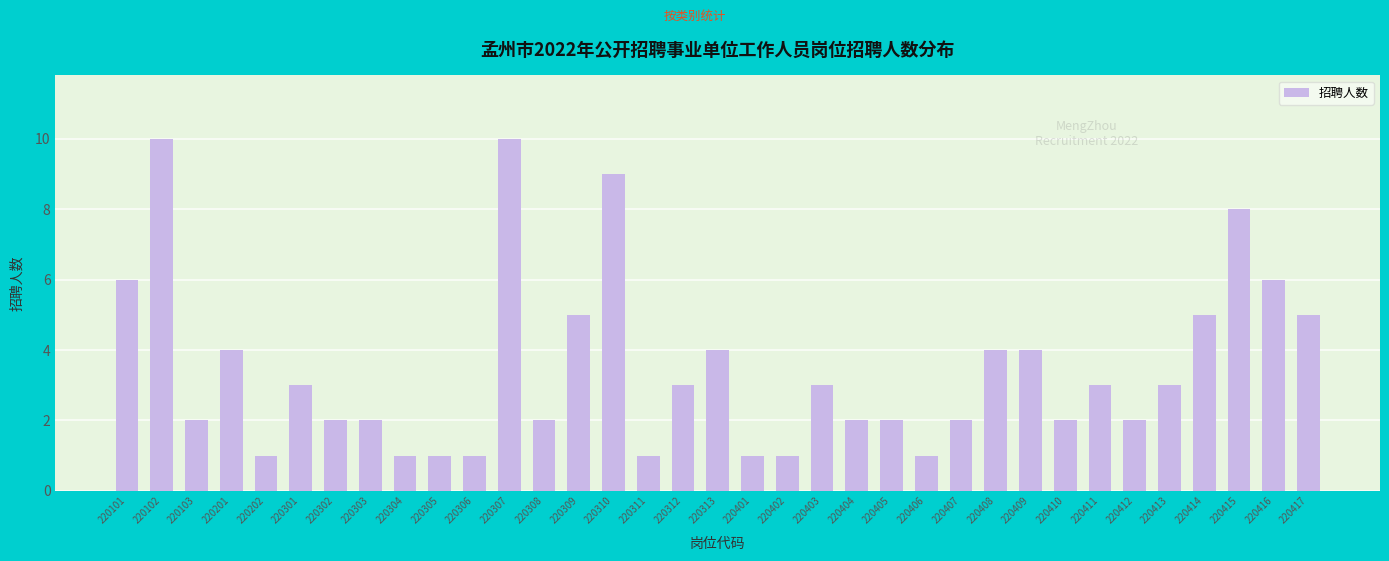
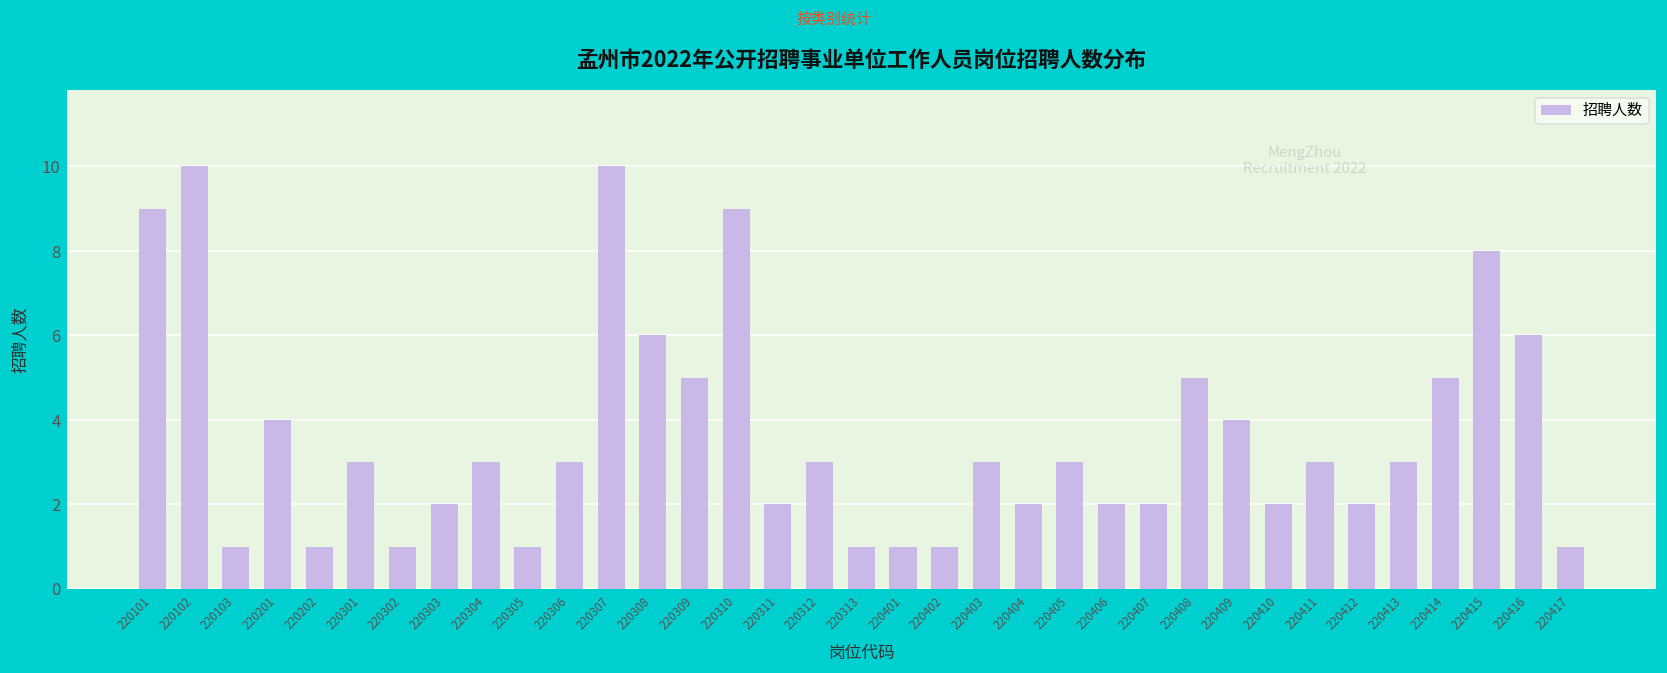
220101: 6 -> 9
220103: 2 -> 1
220302: 2 -> 1
220304: 1 -> 3
220306: 1 -> 3
220308: 2 -> 6
220311: 1 -> 2
220313: 4 -> 1
220405: 2 -> 3
220406: 1 -> 2
220408: 4 -> 5
220417: 5 -> 1
